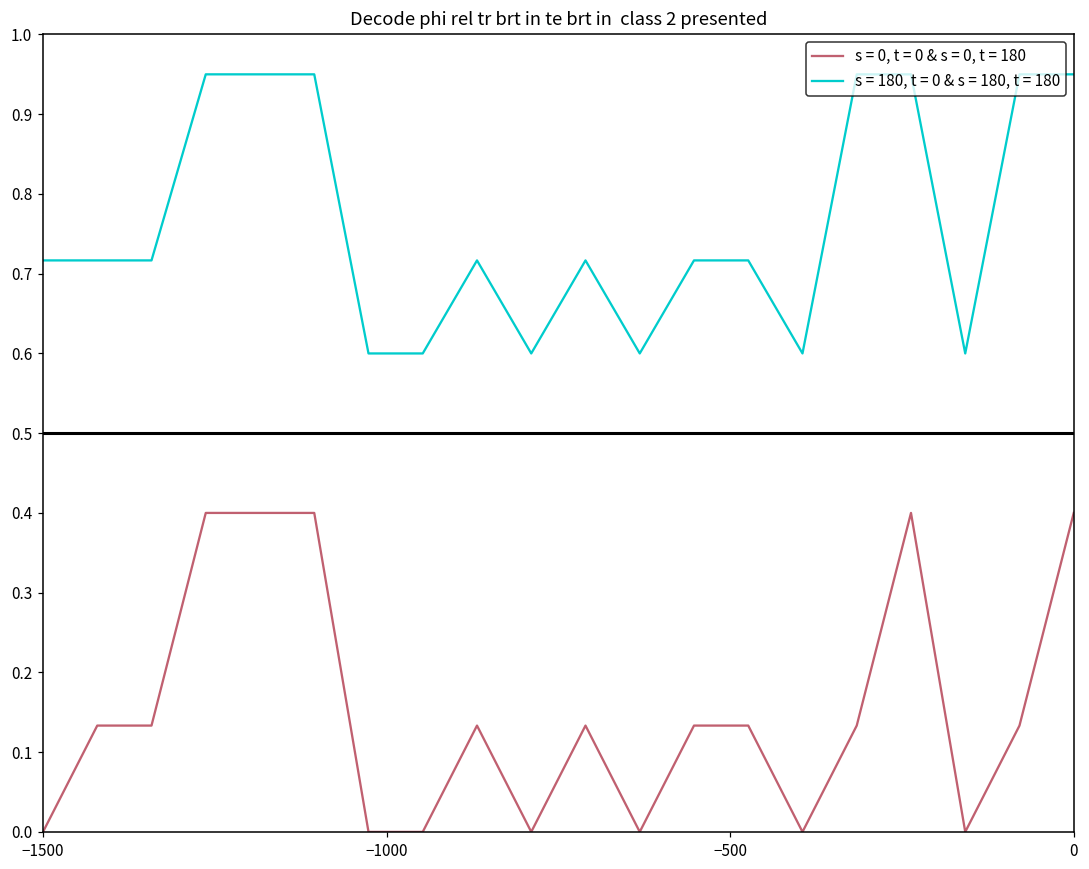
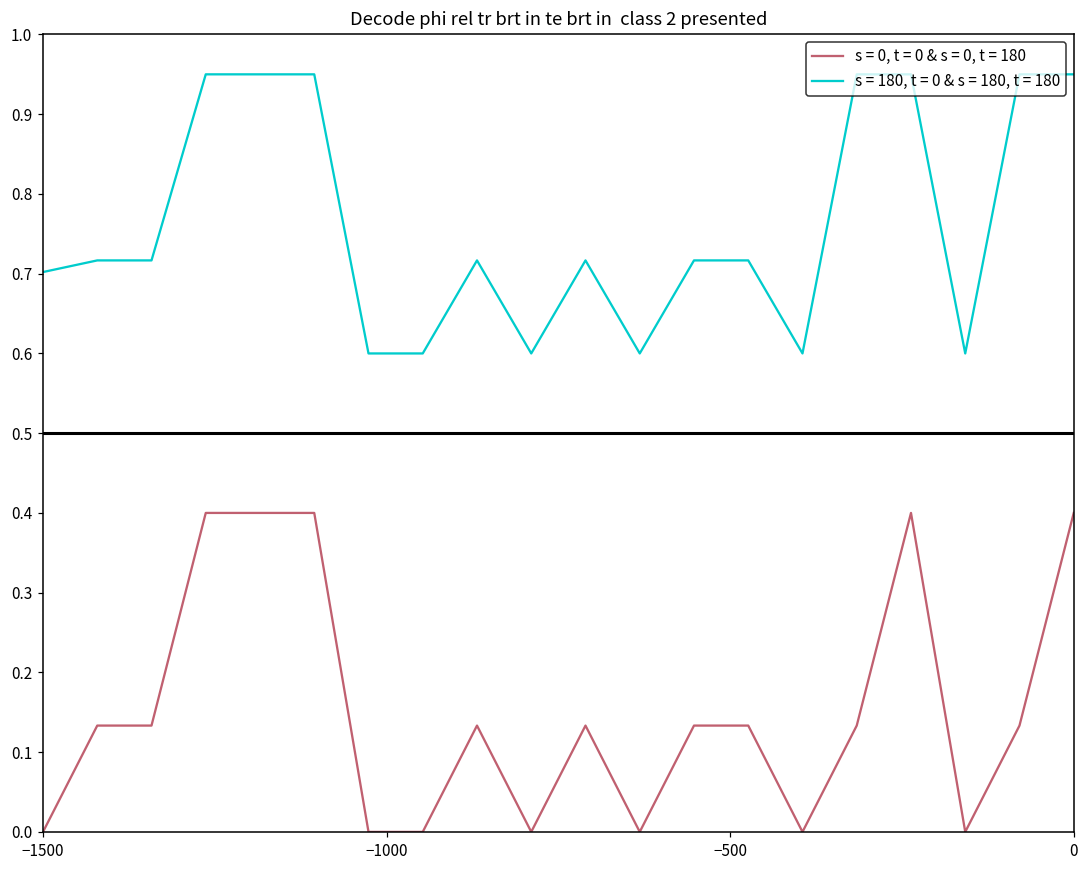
s = 180, t = 0 & s = 180, t = 180, −1500: 0.72 -> 0.70
